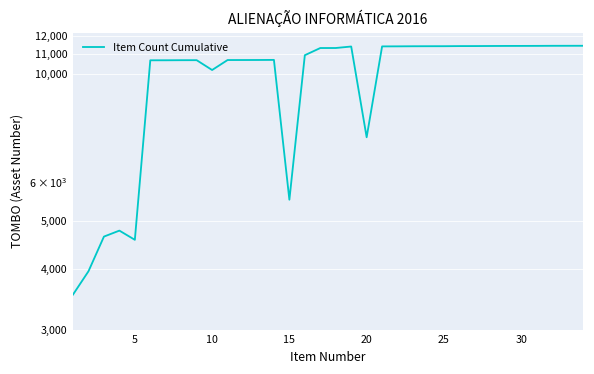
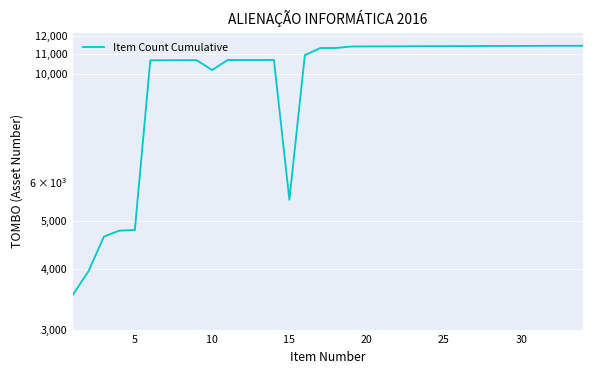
5: 4,600 -> 4,800
20: 7,400 -> 11,400
